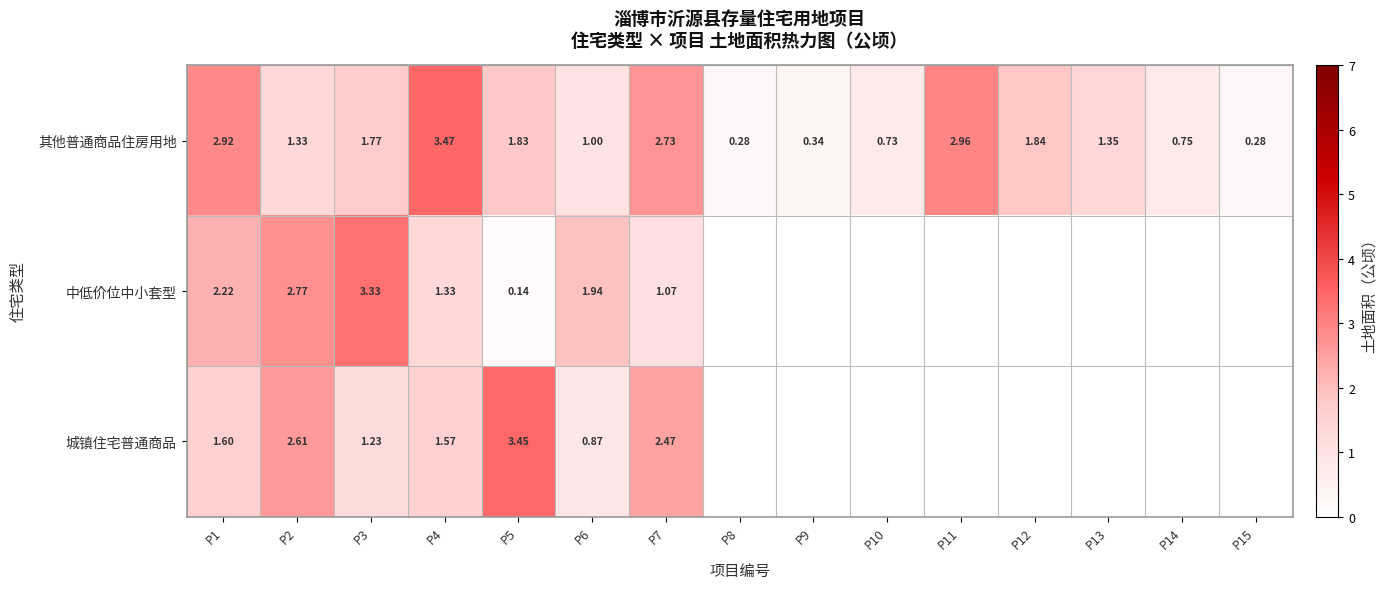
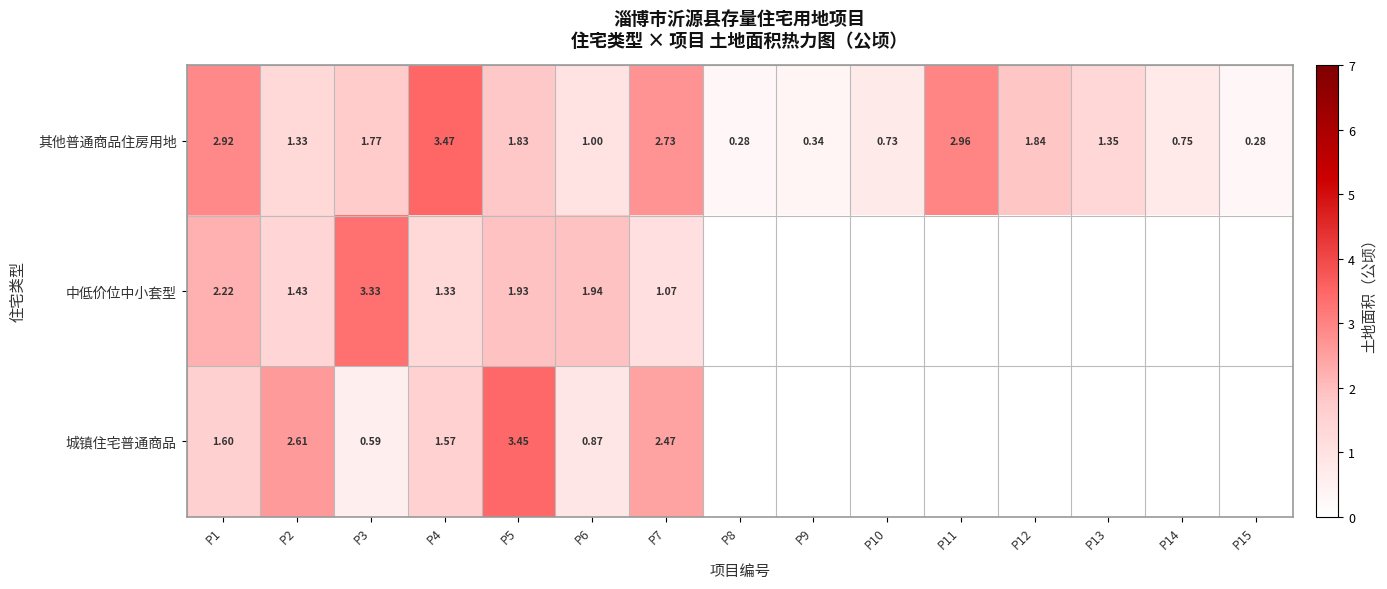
中低价位中小套型, P2: 2.77 -> 1.43
中低价位中小套型, P5: 0.14 -> 1.93
城镇住宅普通商品, P3: 1.23 -> 0.59
